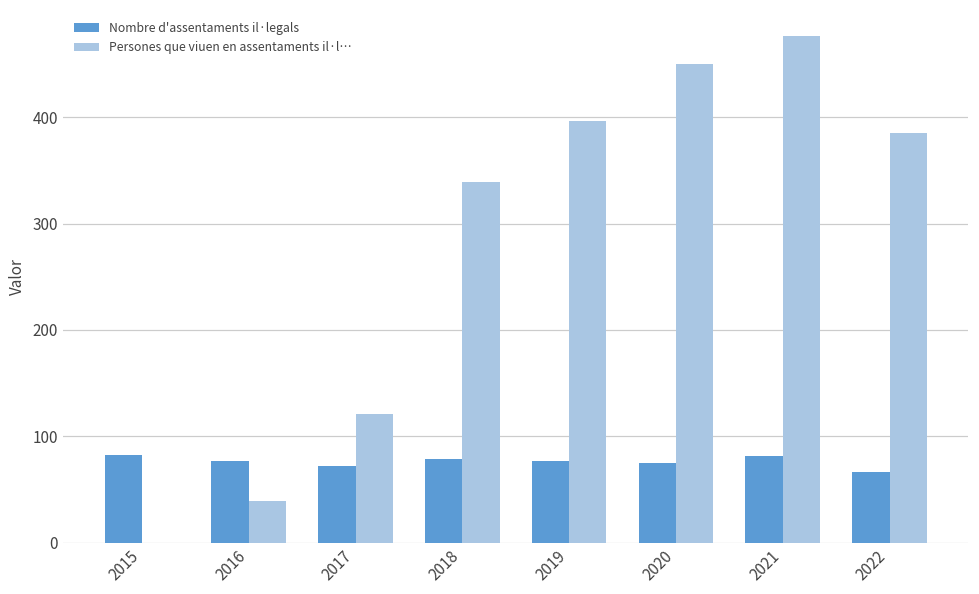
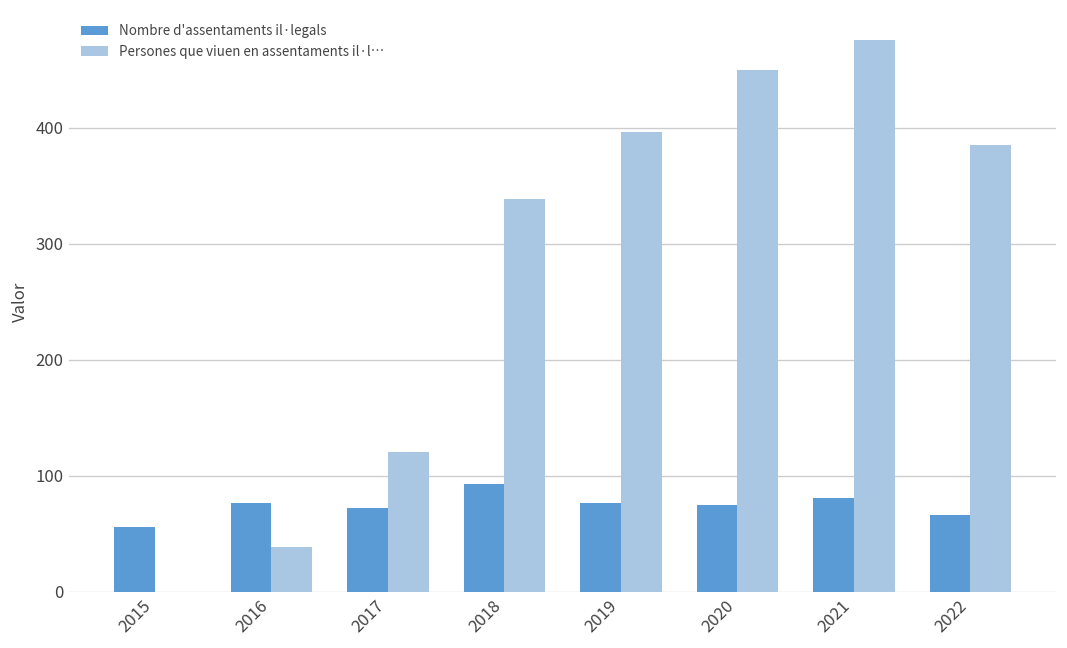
Nombre d'assentaments il·legals, 2015: 80 -> 60
Nombre d'assentaments il·legals, 2018: 80 -> 90
